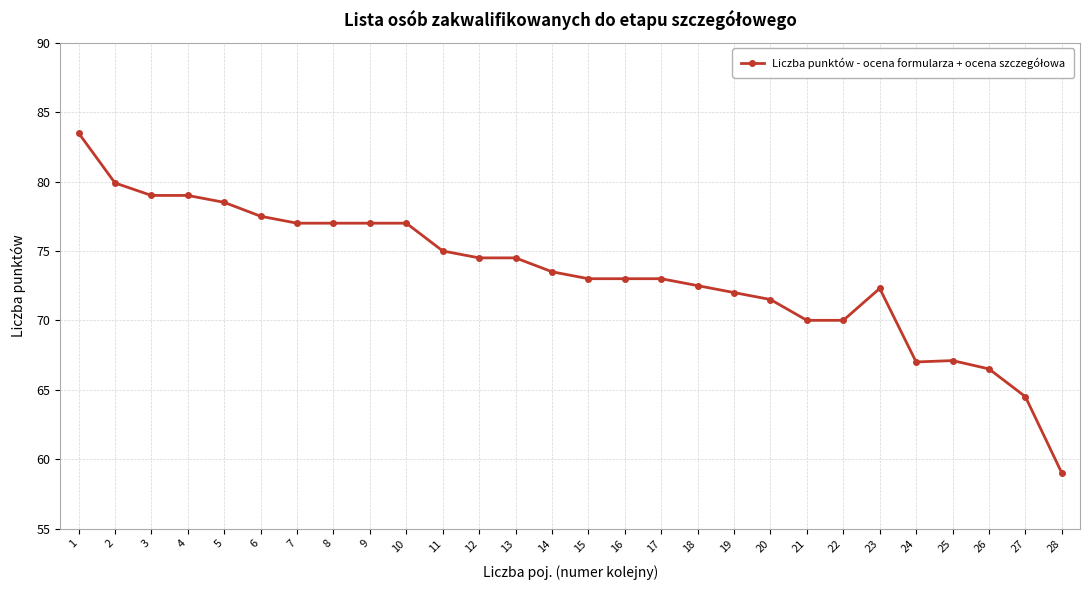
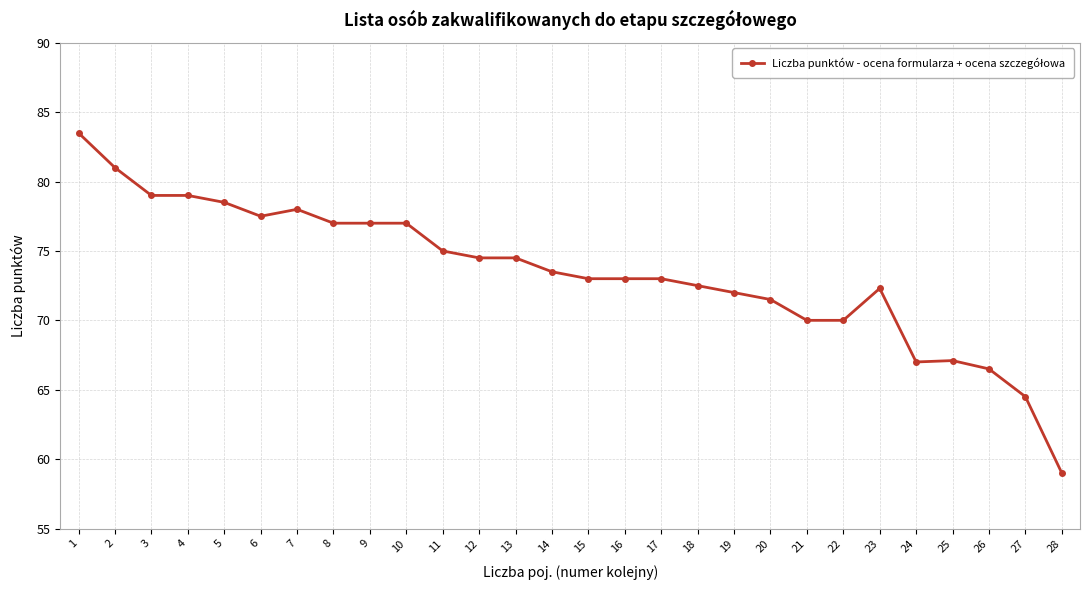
2: 79.9 -> 81.0
7: 77 -> 78
